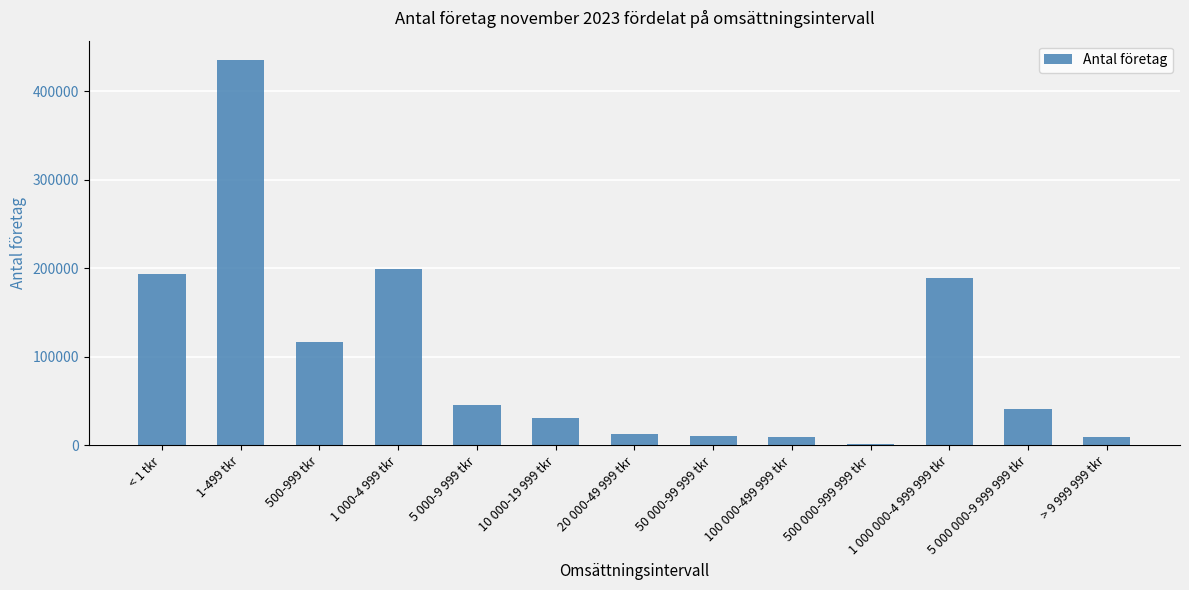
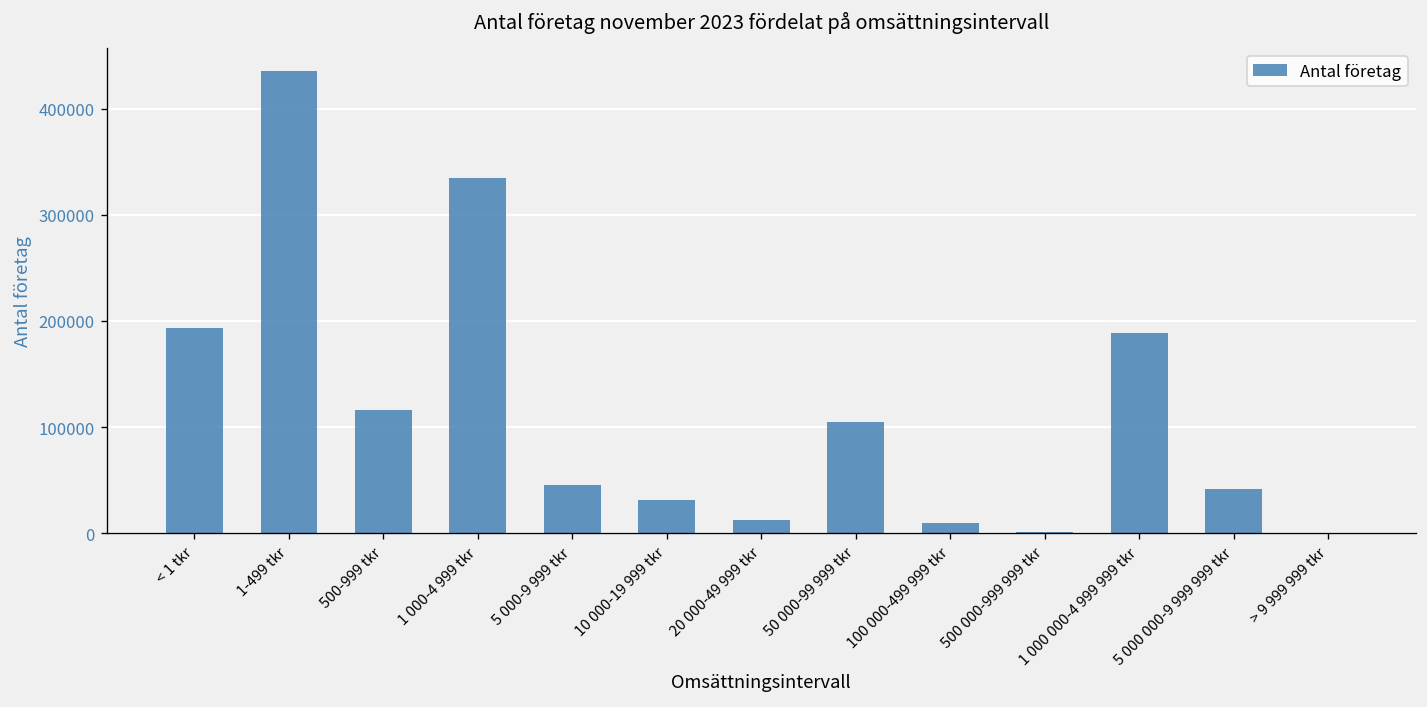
1 000-4 999 tkr: 200000 -> 330000
50 000-99 999 tkr: 10000 -> 110000
> 9 999 999 tkr: 10000 -> 0
